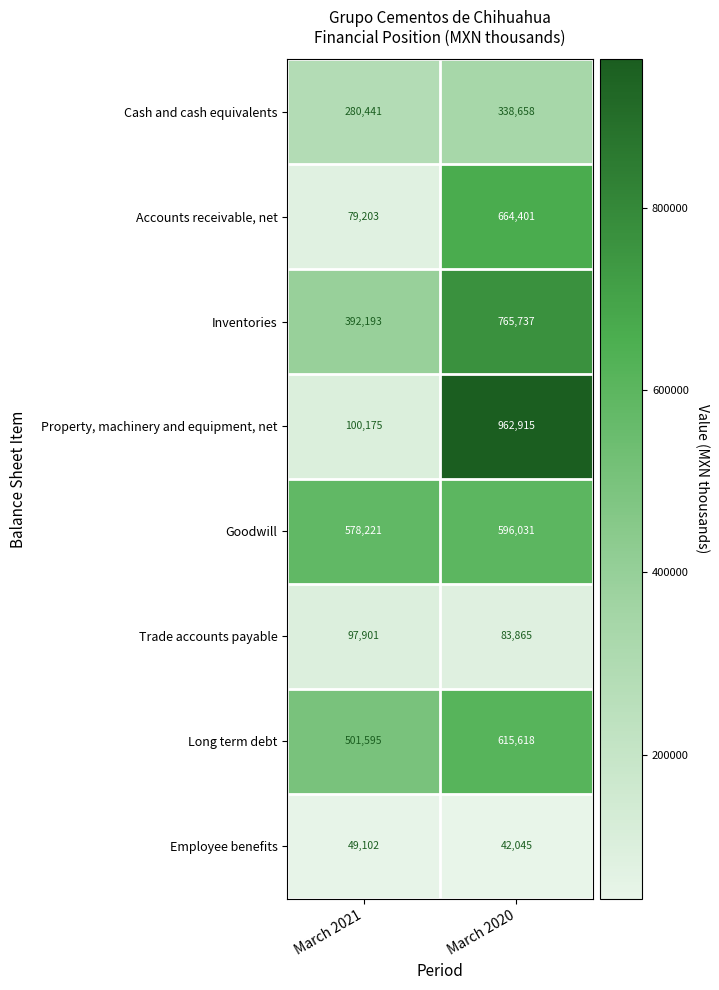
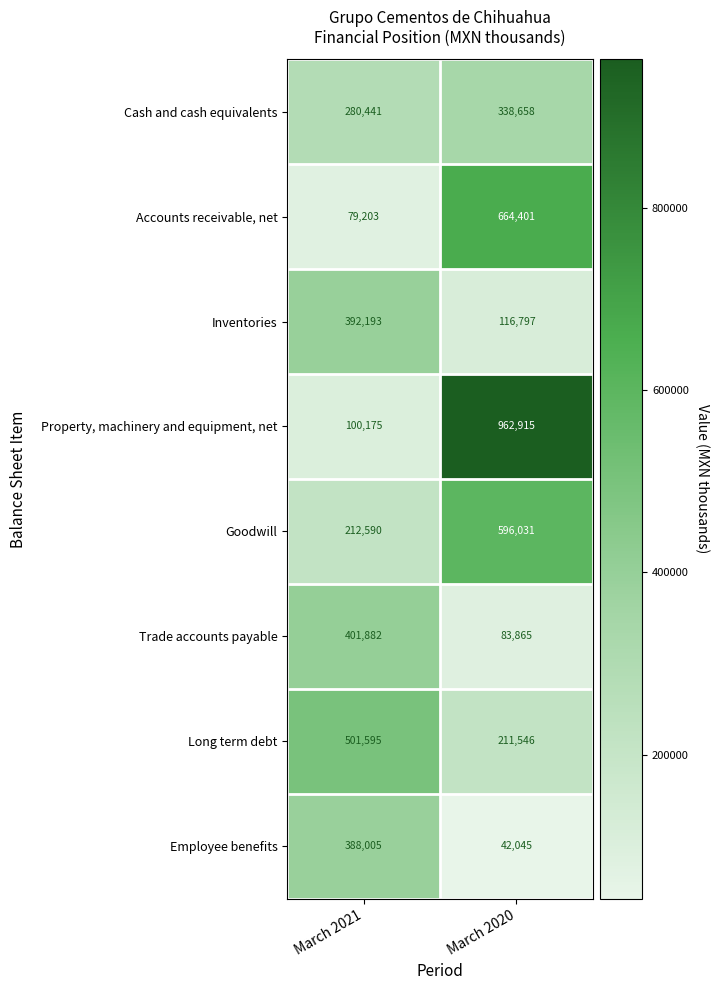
Inventories, March 2020: 765,737 -> 116,797
Goodwill, March 2021: 578,221 -> 212,590
Trade accounts payable, March 2021: 97,901 -> 401,882
Long term debt, March 2020: 615,618 -> 211,546
Employee benefits, March 2021: 49,102 -> 388,005
